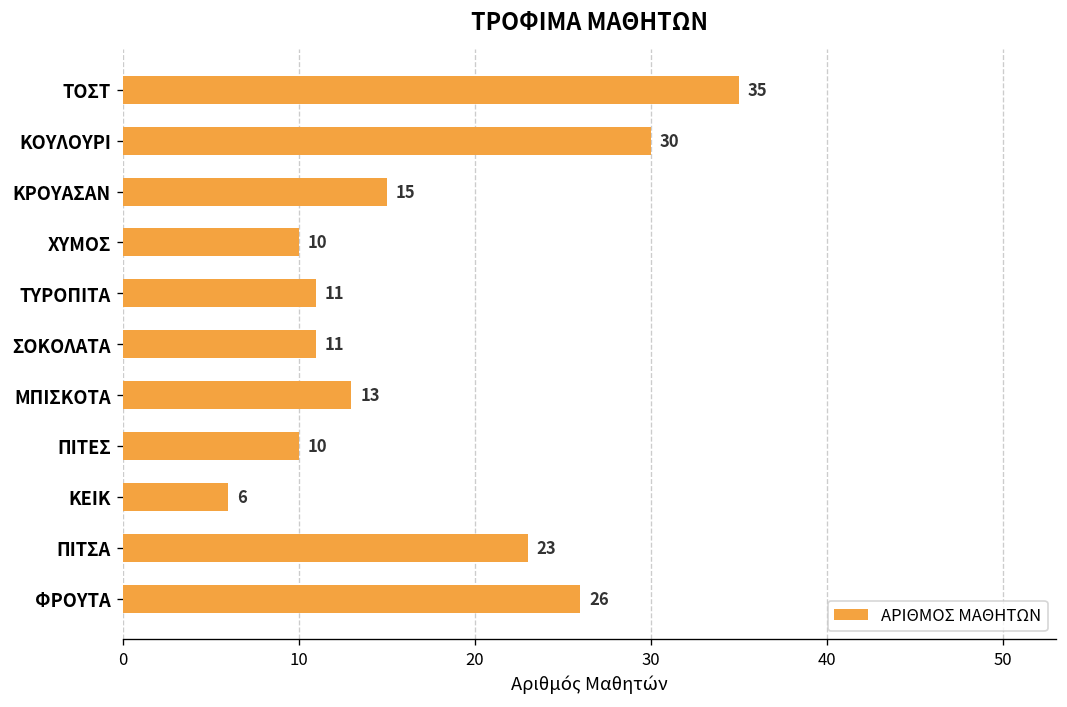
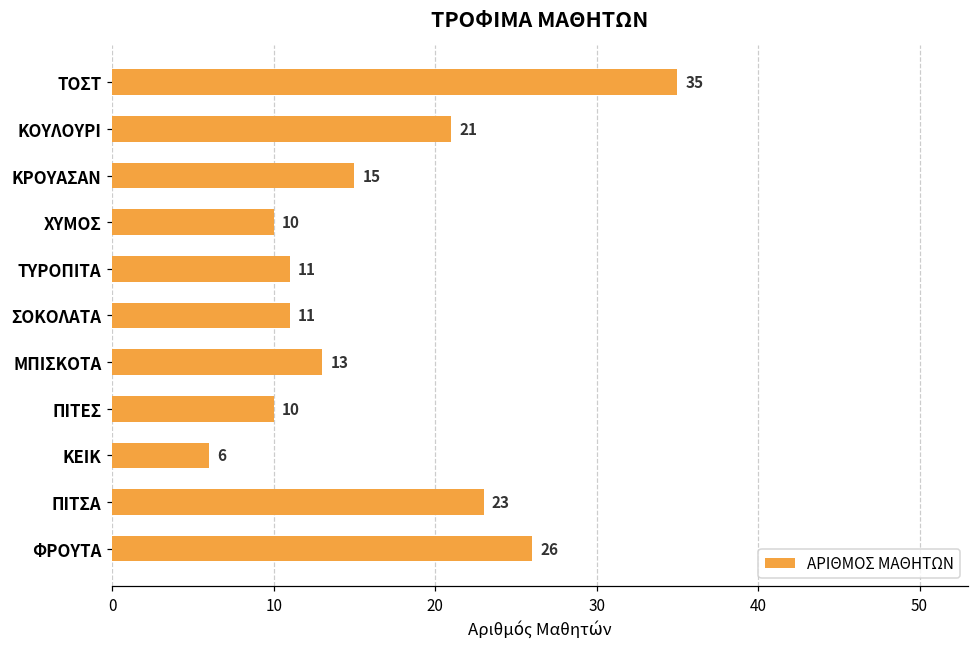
ΚΟΥΛΟΥΡΙ: 30 -> 21
